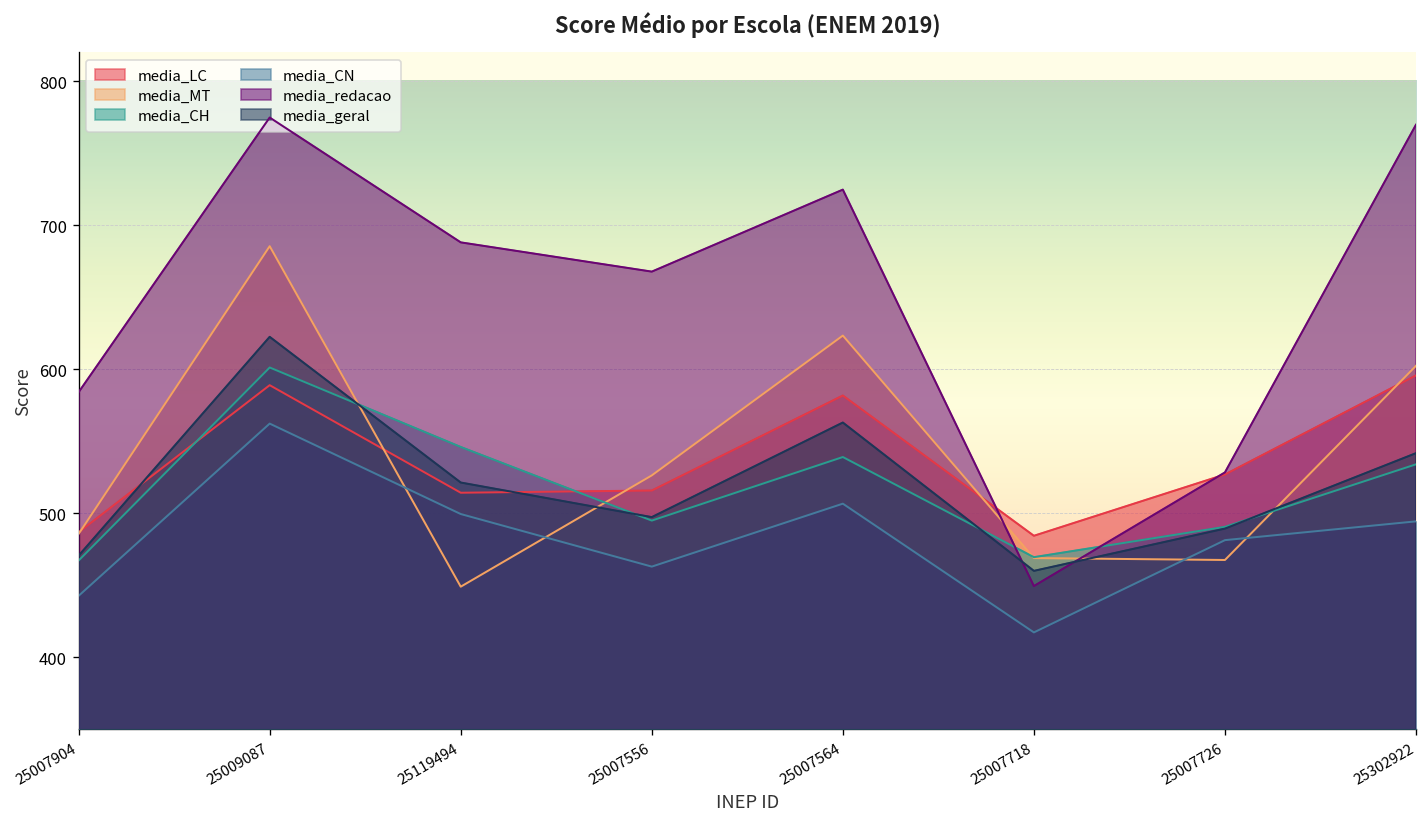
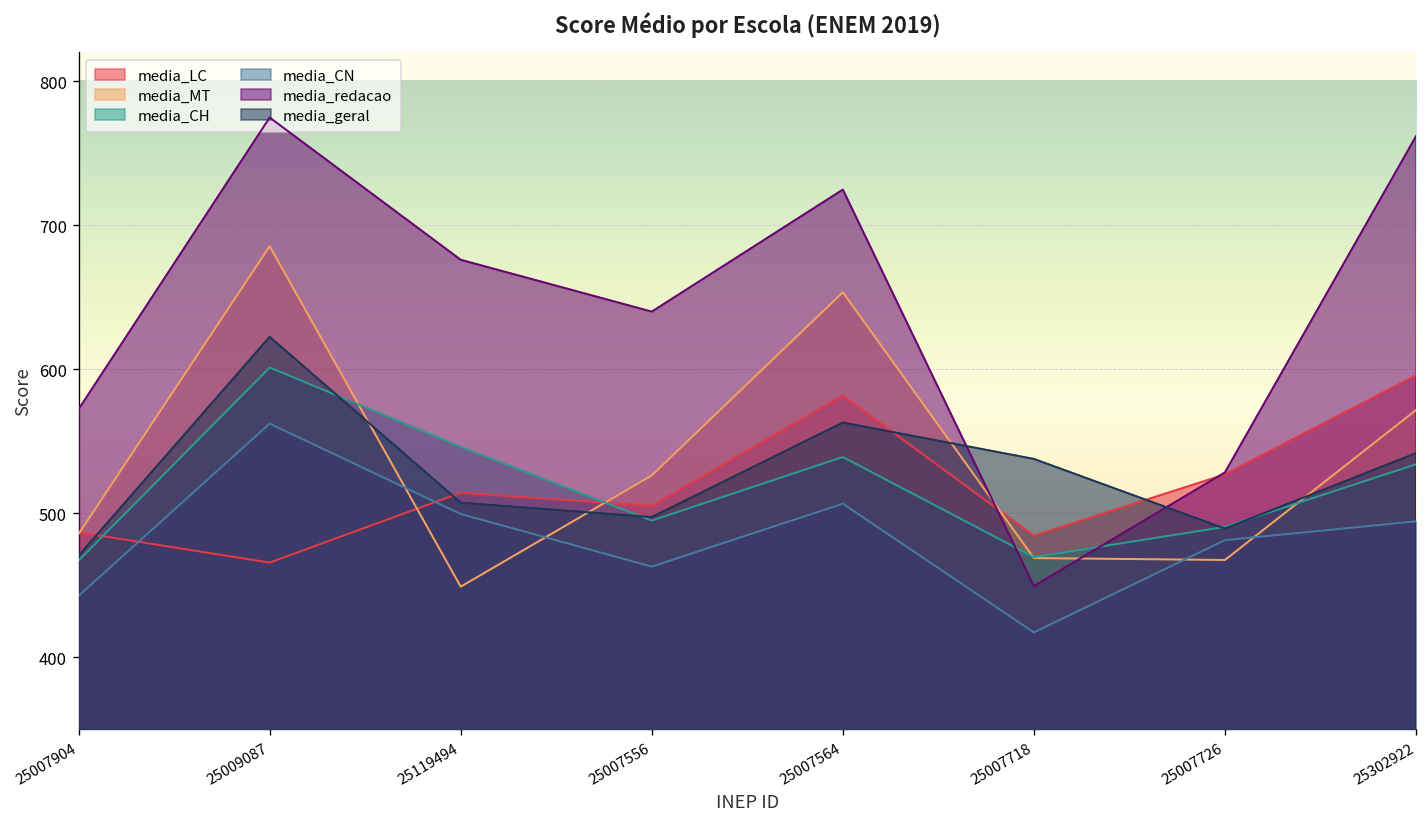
media_redacao, 25007904: 584 -> 572
media_LC, 25009087: 589 -> 466
media_redacao, 25119494: 688 -> 676
media_geral, 25119494: 521 -> 507
media_LC, 25007556: 516 -> 505
media_redacao, 25007556: 668 -> 640
media_MT, 25007564: 623 -> 653
media_geral, 25007718: 460 -> 538
media_MT, 25302922: 602 -> 572
media_redacao, 25302922: 770 -> 762
